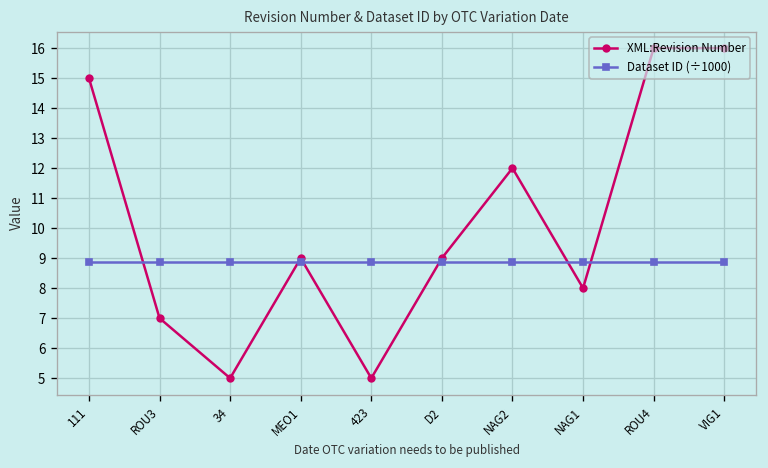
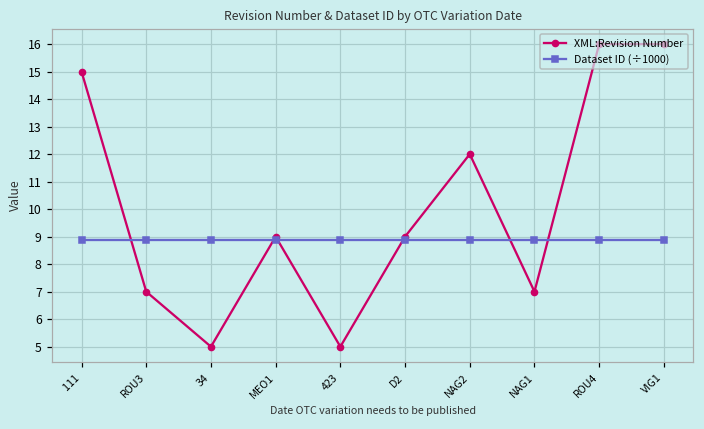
XML:Revision Number, NAG1: 8 -> 7
